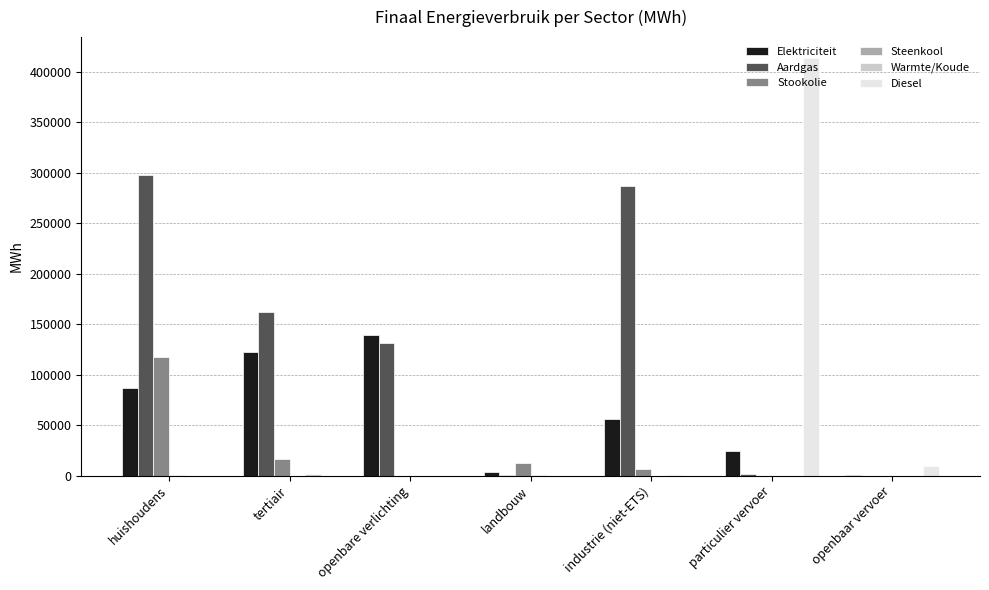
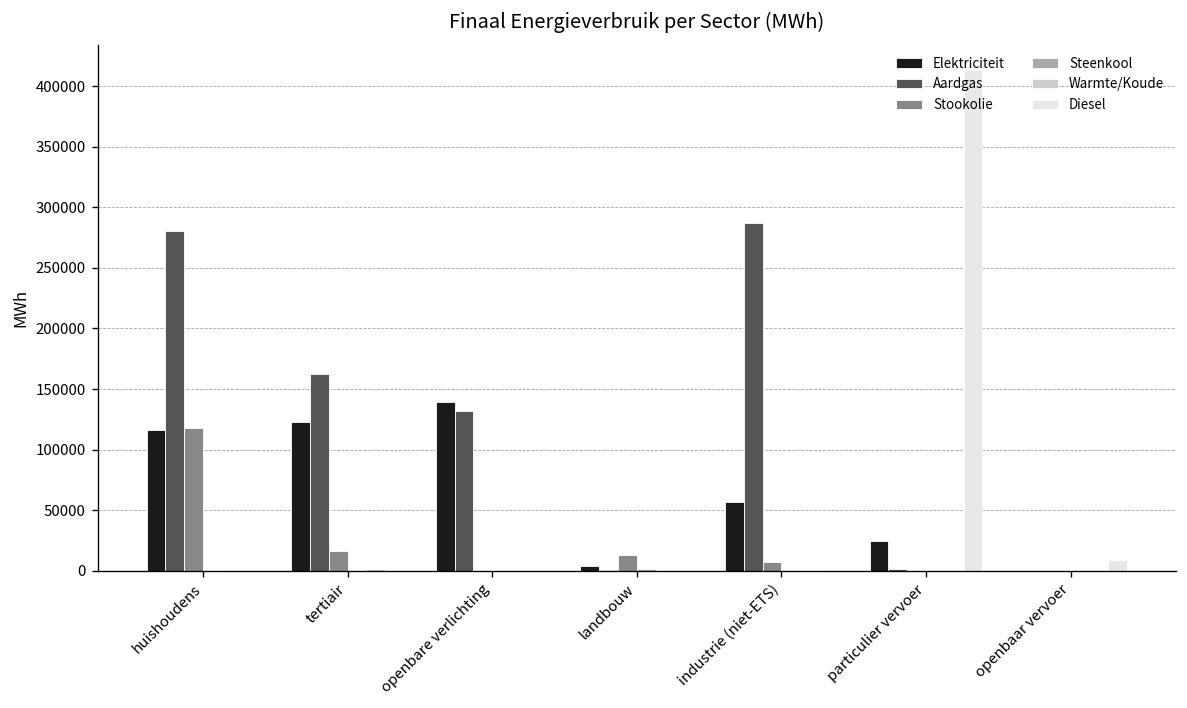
Elektriciteit, huishoudens: 86000 -> 117000
Aardgas, huishoudens: 298000 -> 281000
